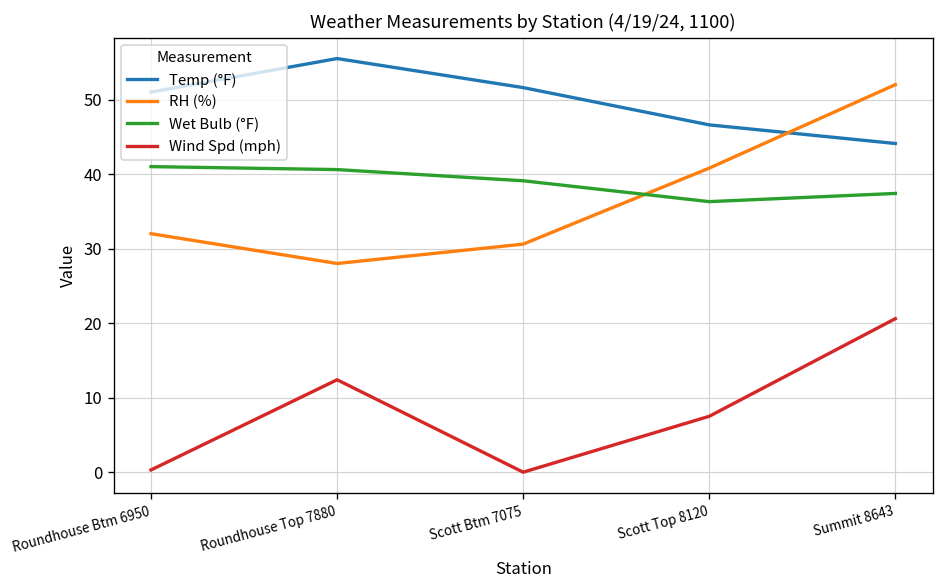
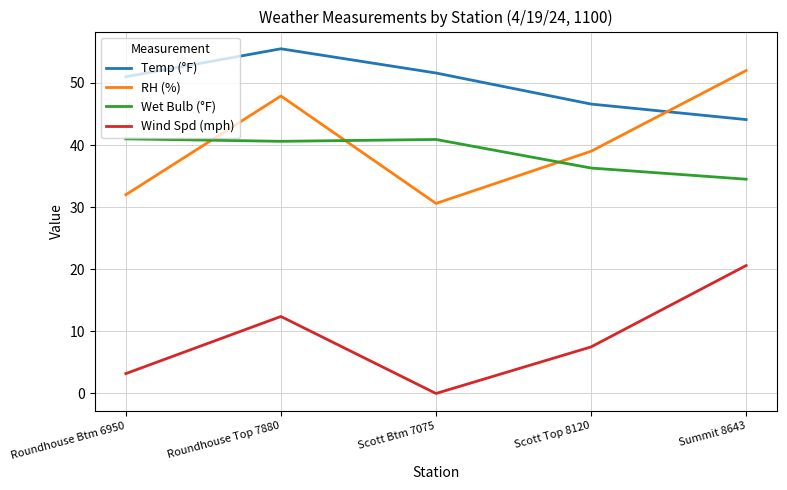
Wind Spd (mph), Roundhouse Btm 6950: 0 -> 3
RH (%), Roundhouse Top 7880: 28 -> 48
Wet Bulb (°F), Scott Btm 7075: 39 -> 41
RH (%), Scott Top 8120: 41 -> 39
Wet Bulb (°F), Summit 8643: 37 -> 35
